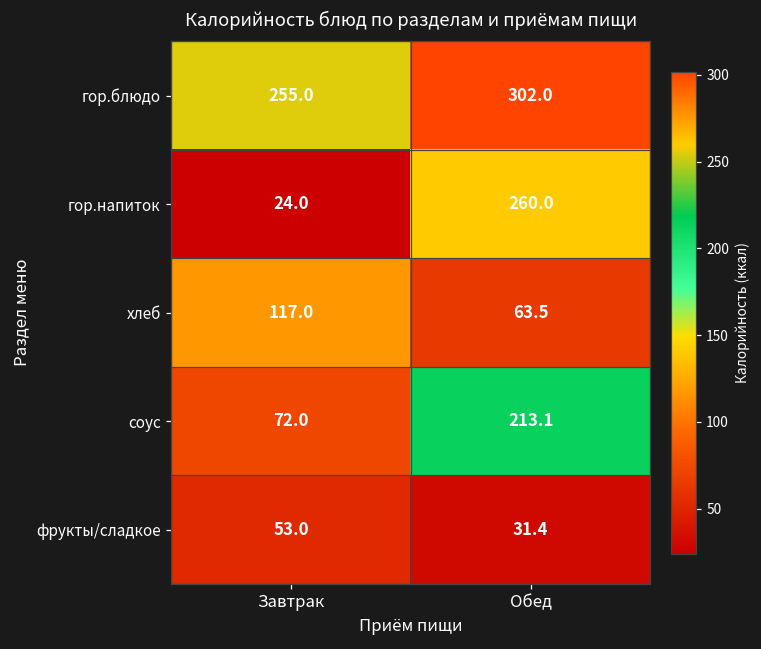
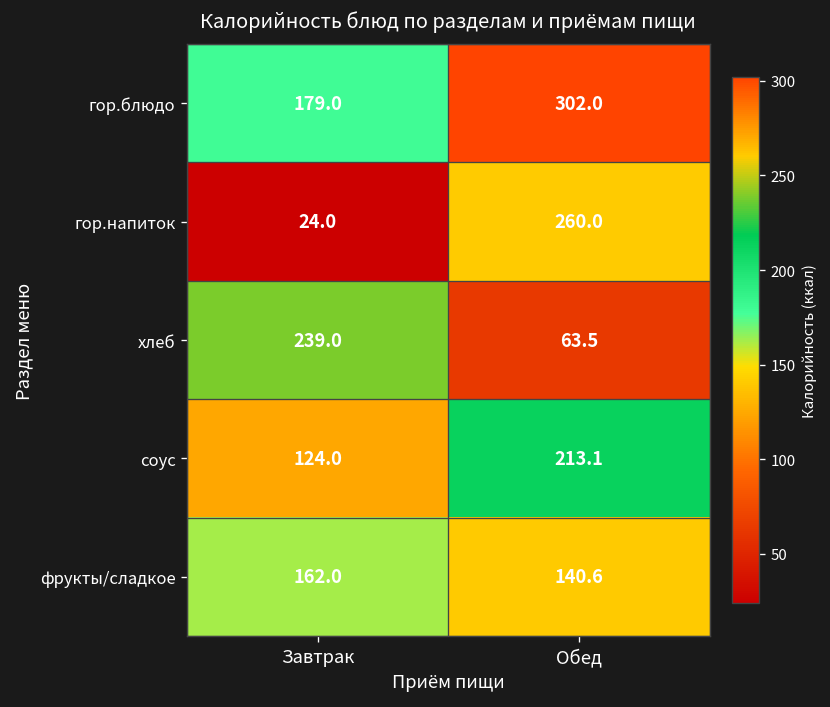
гор.блюдо, Завтрак: 255.0 -> 179.0
хлеб, Завтрак: 117.0 -> 239.0
соус, Завтрак: 72.0 -> 124.0
фрукты/сладкое, Завтрак: 53.0 -> 162.0
фрукты/сладкое, Обед: 31.4 -> 140.6
